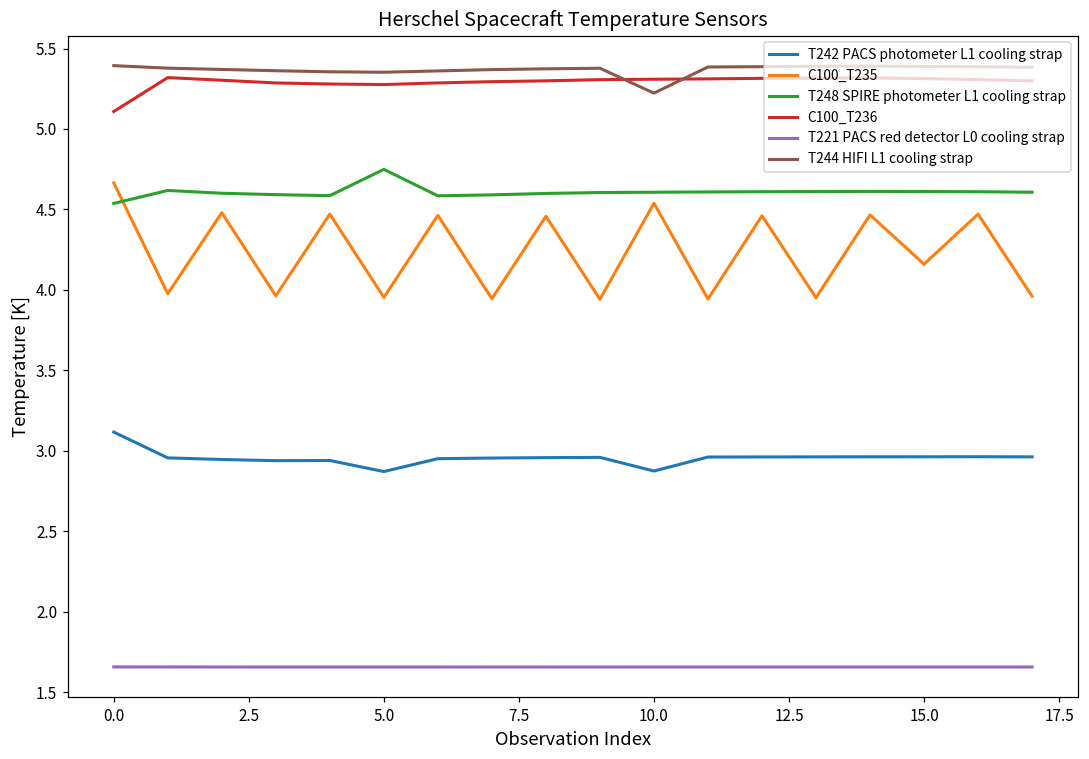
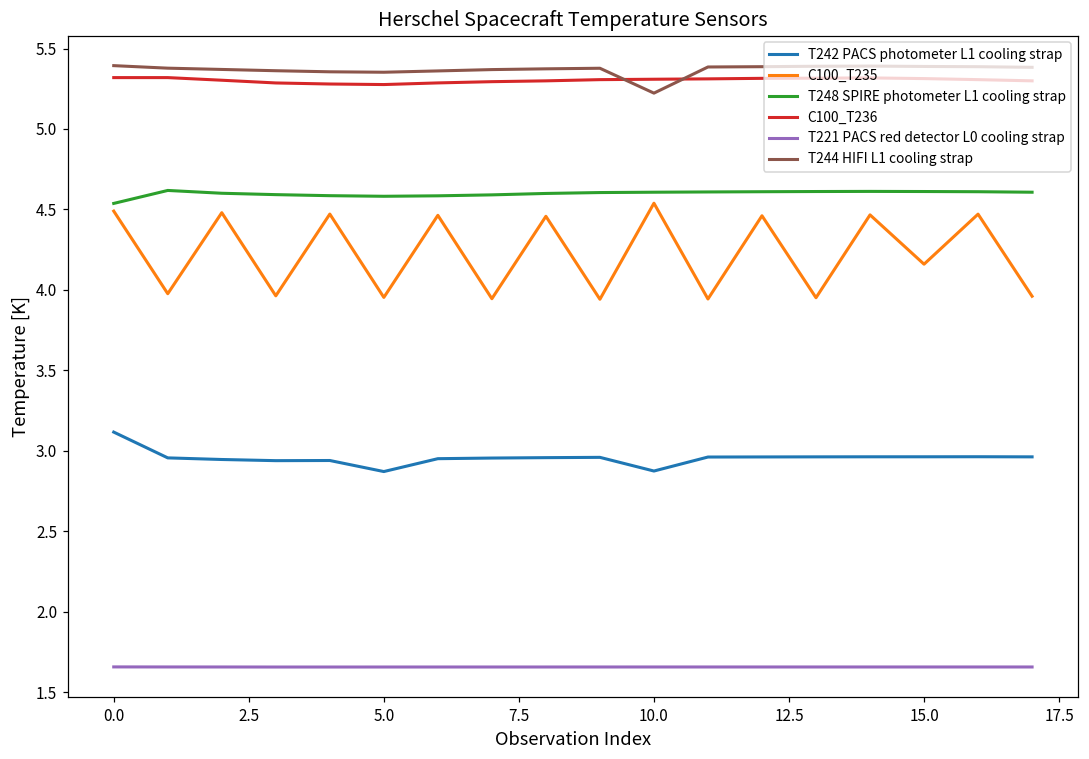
C100_T235, 0.0: 4.66 -> 4.49
C100_T236, 0.0: 5.11 -> 5.32
T248 SPIRE photometer L1 cooling strap, 5.0: 4.75 -> 4.58
